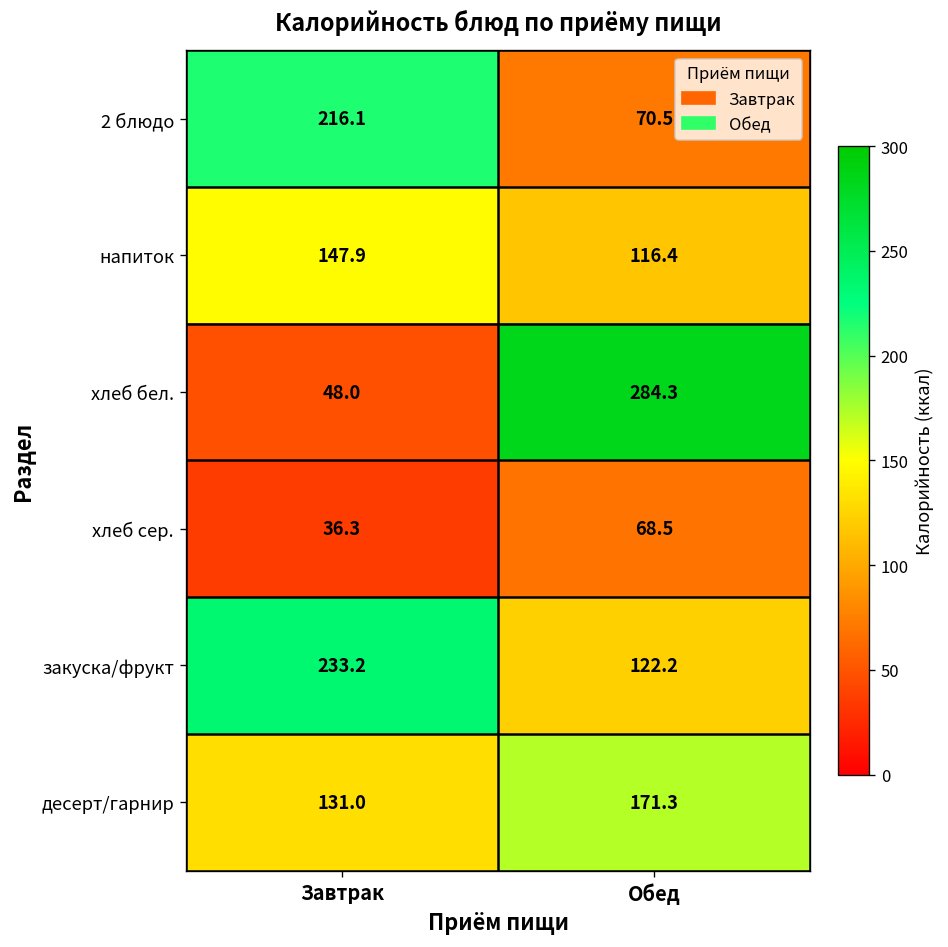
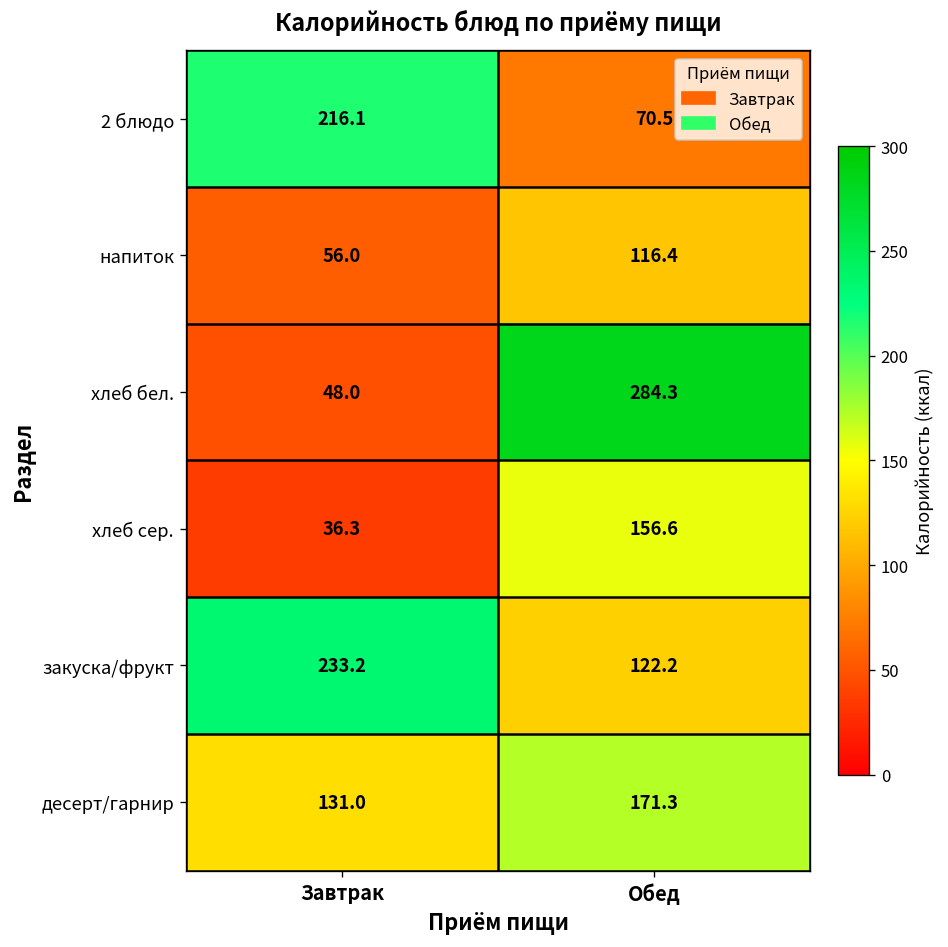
напиток, Завтрак: 147.9 -> 56.0
хлеб сер., Обед: 68.5 -> 156.6
